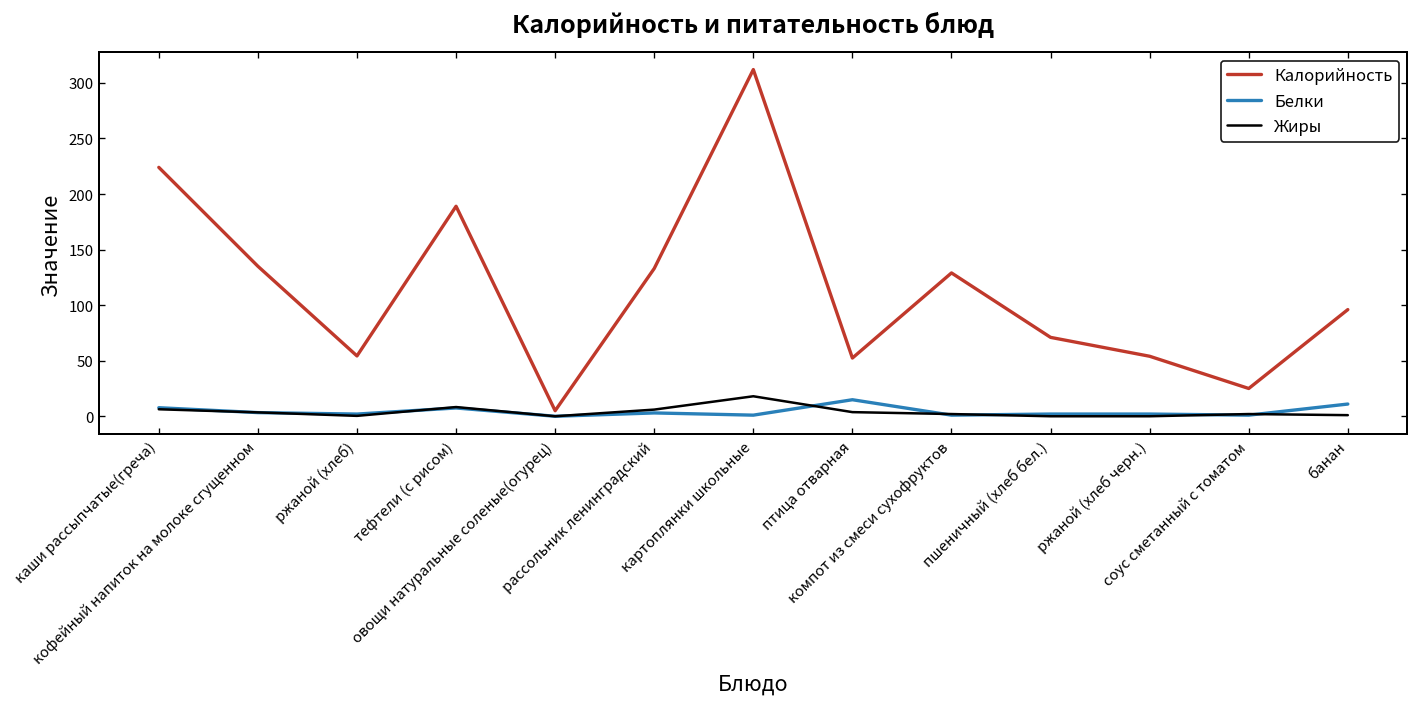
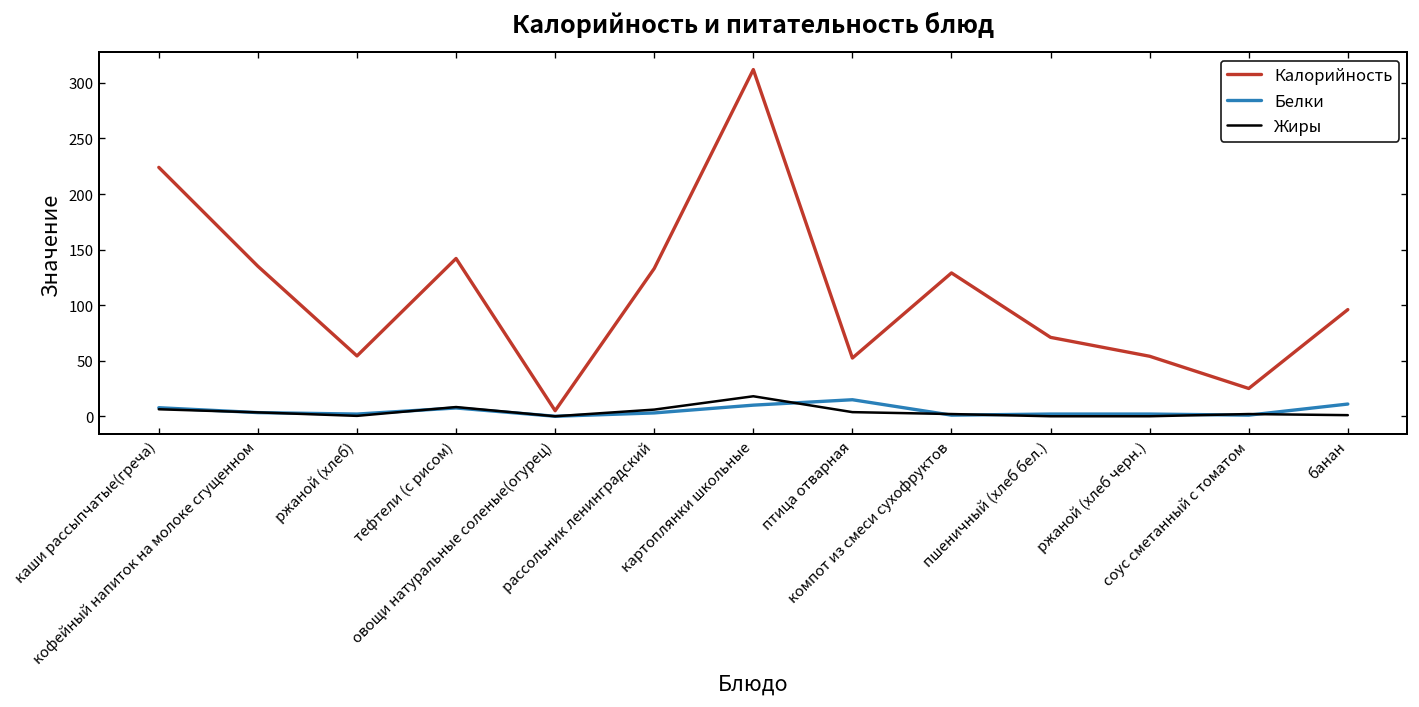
Калорийность, тефтели (с рисом): 190 -> 140
Белки, картоплянки школьные: 0 -> 10
